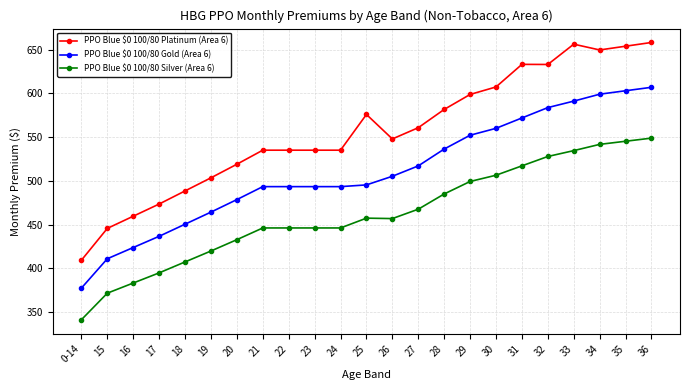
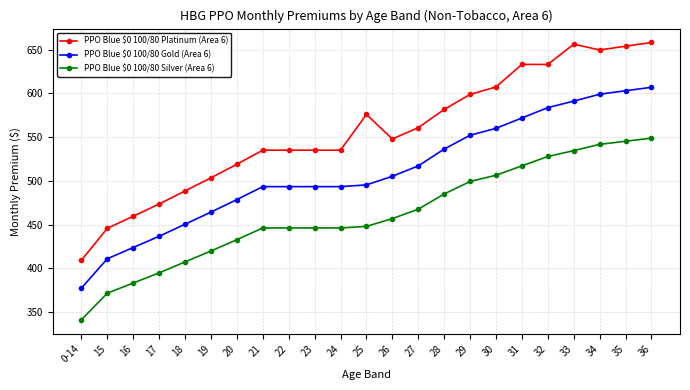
PPO Blue $0 100/80 Silver (Area 6), 25: 460 -> 450
